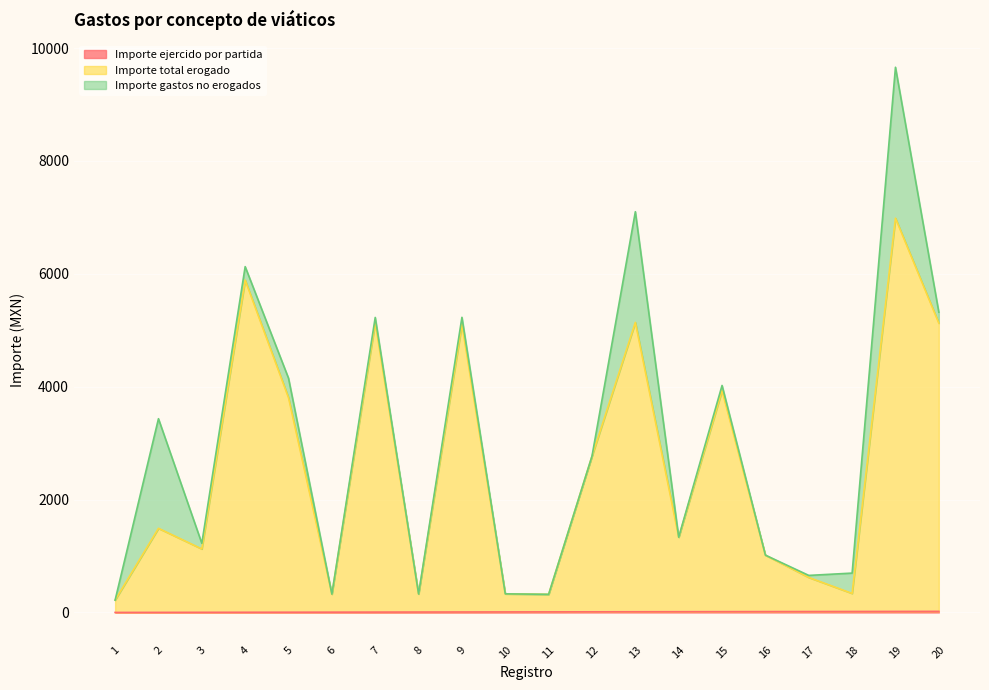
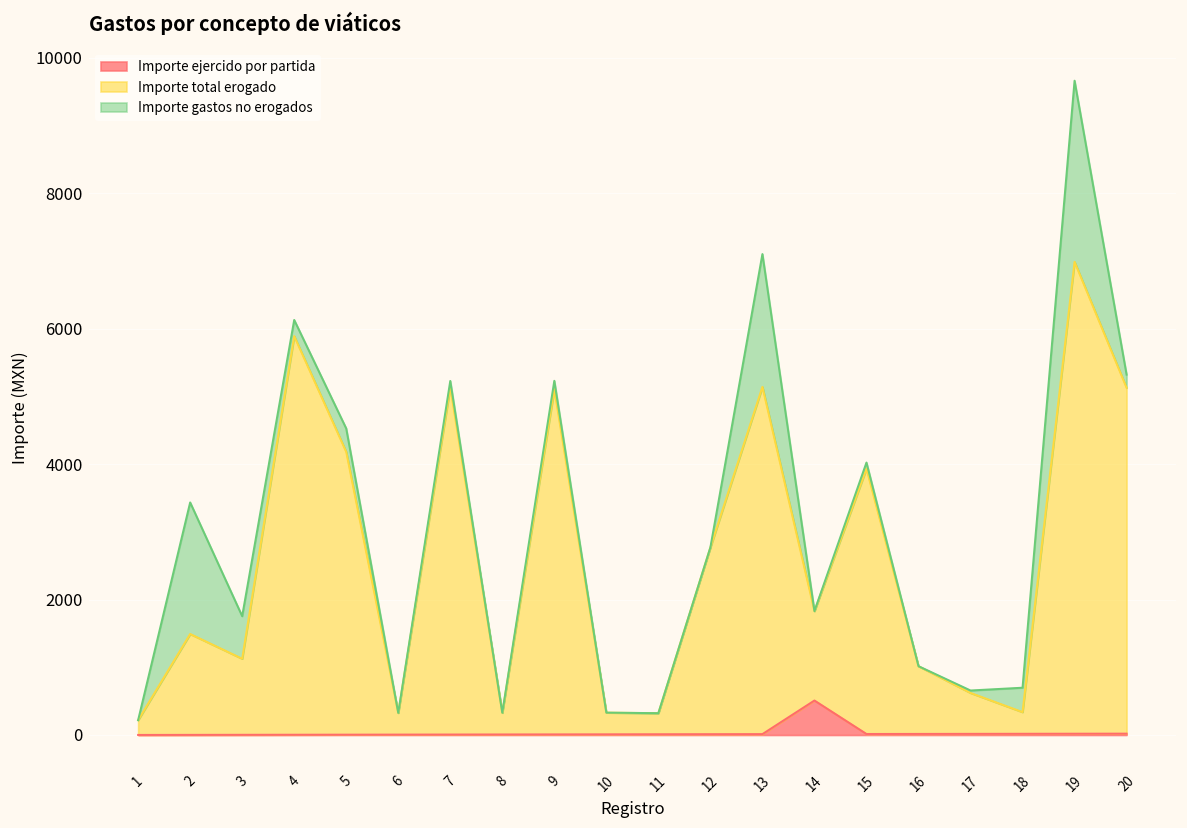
Importe gastos no erogados, 3: 100 -> 600
Importe total erogado, 5: 3800 -> 4200
Importe ejercido por partida, 14: 0 -> 500
